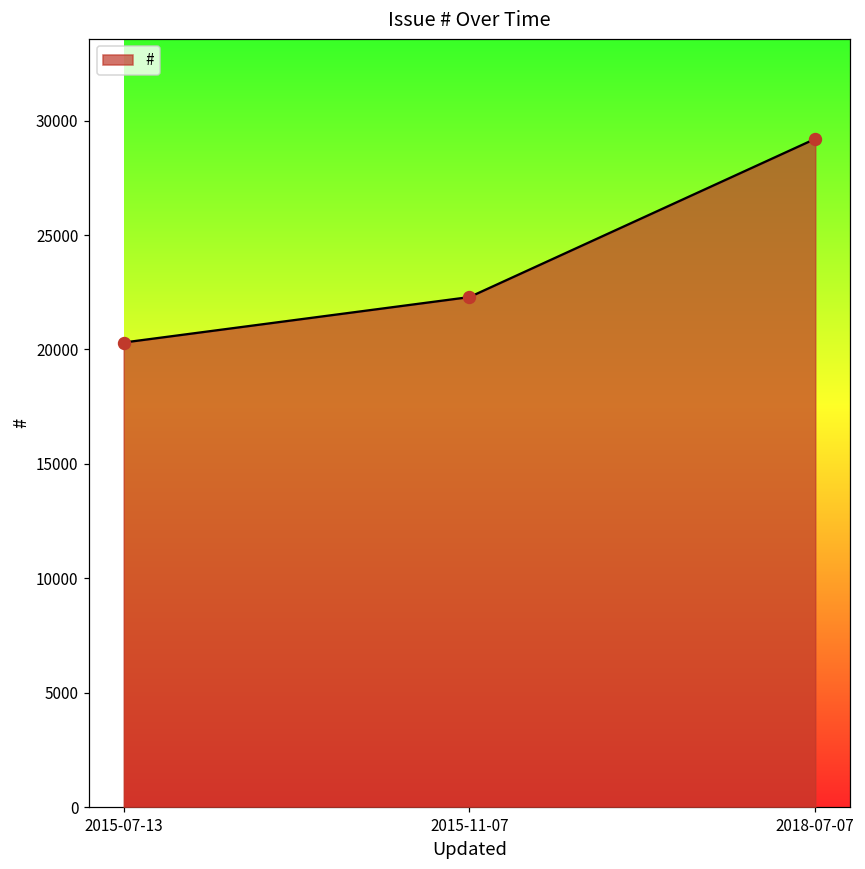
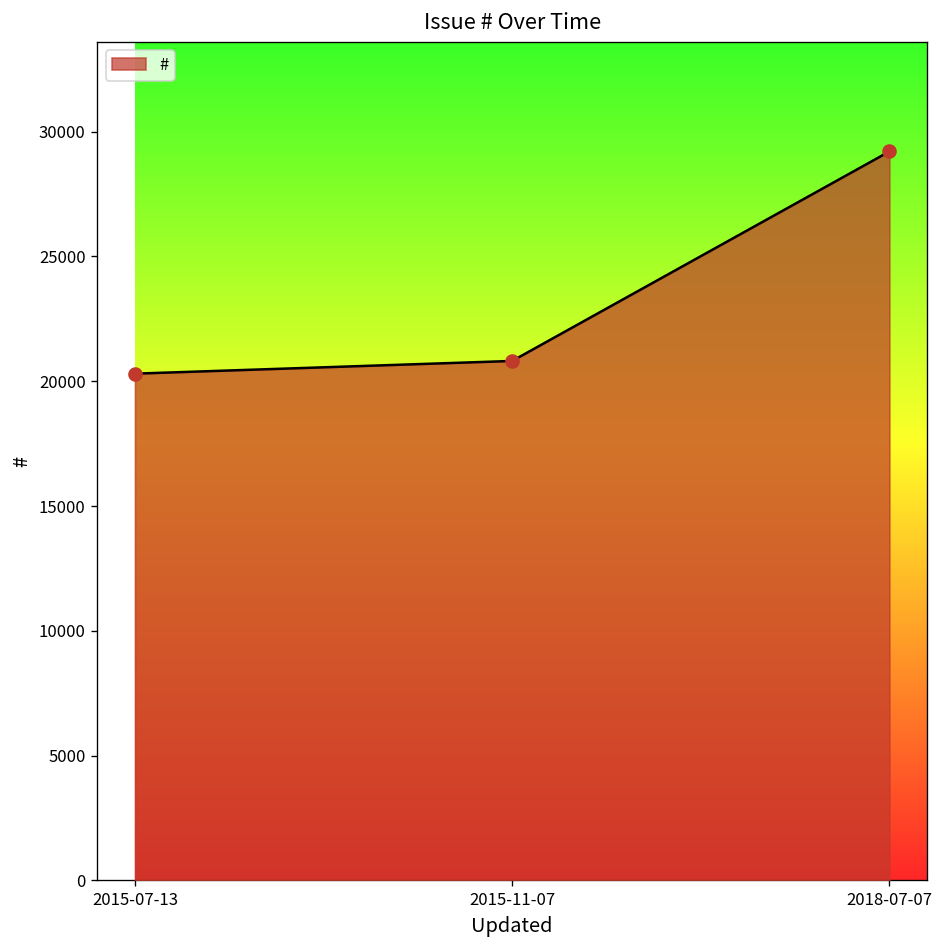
2015-11-07: 22300 -> 20800
